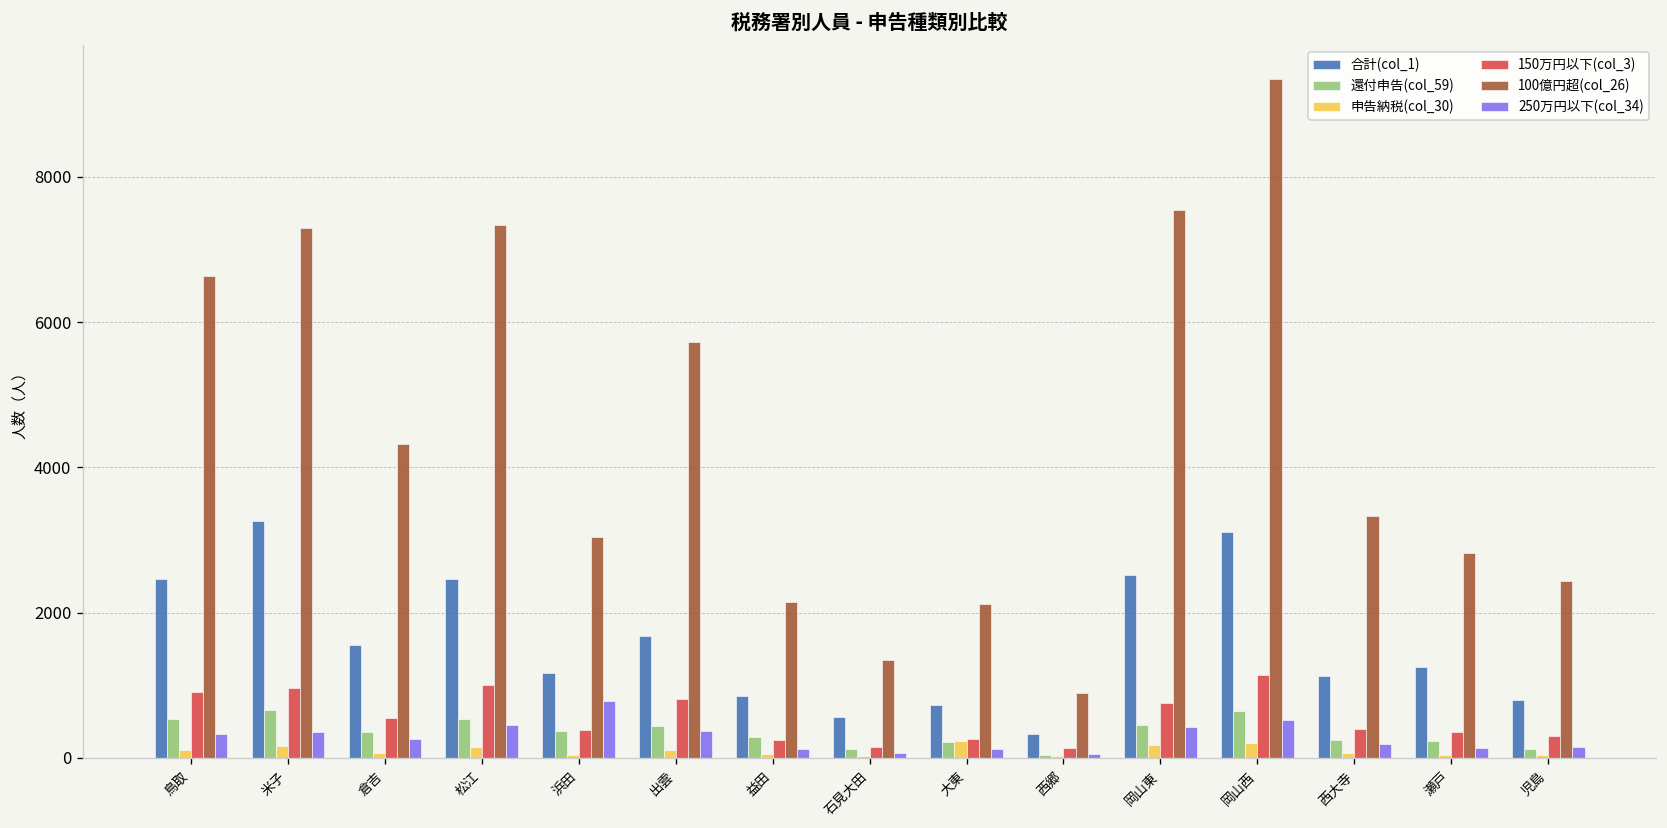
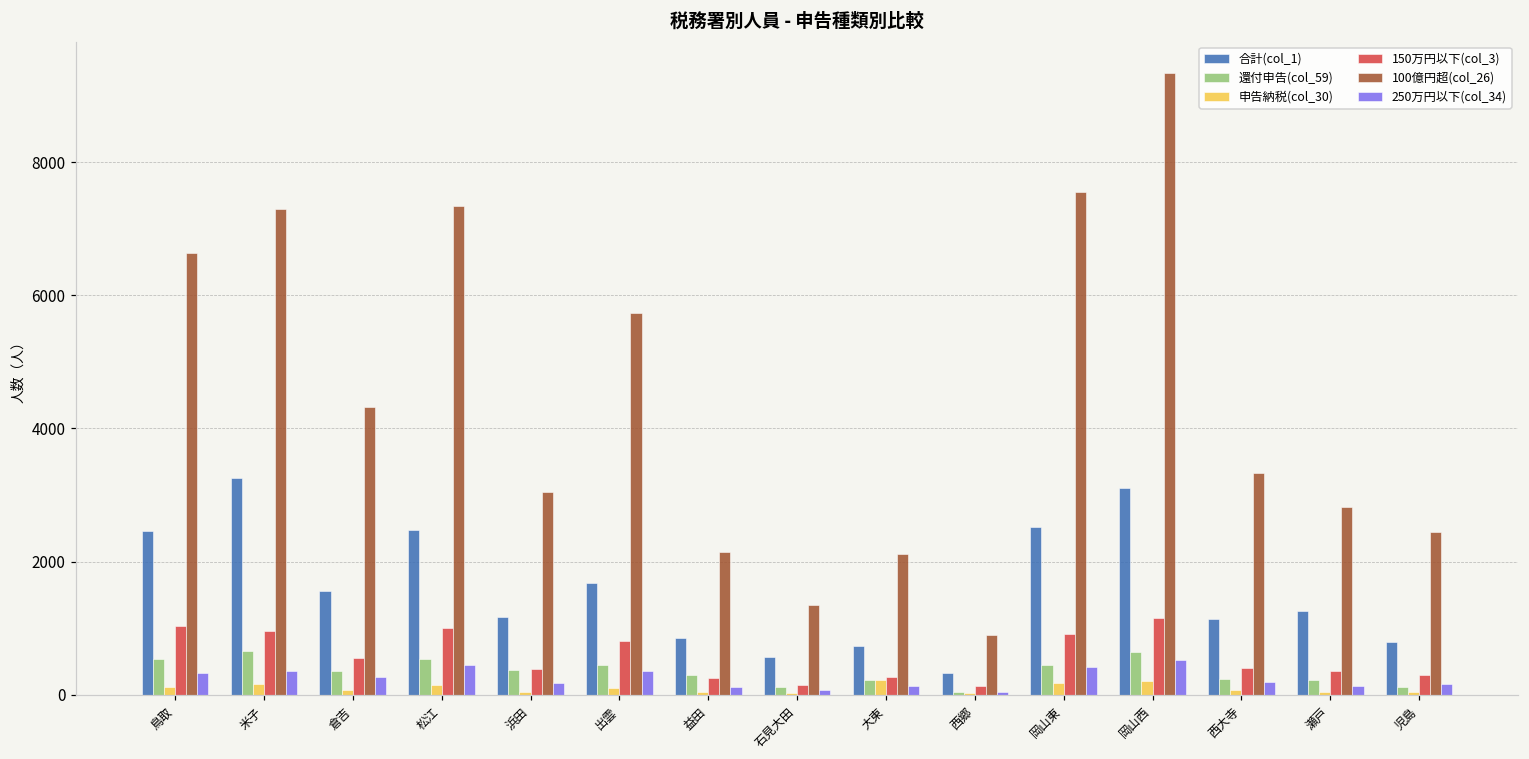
150万円以下(col_3), 鳥取: 900 -> 1000
250万円以下(col_34), 浜田: 800 -> 200
150万円以下(col_3), 岡山東: 800 -> 900
